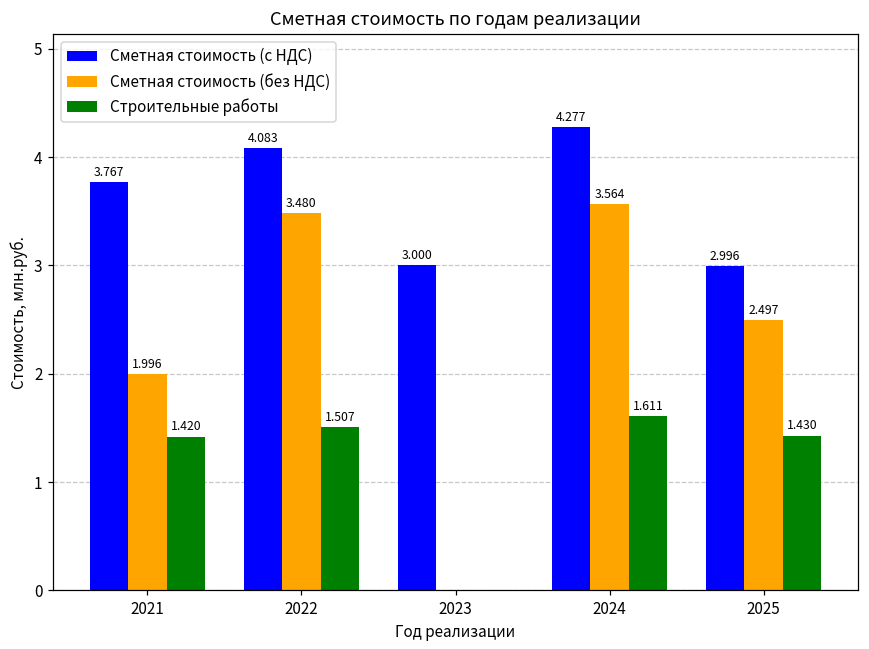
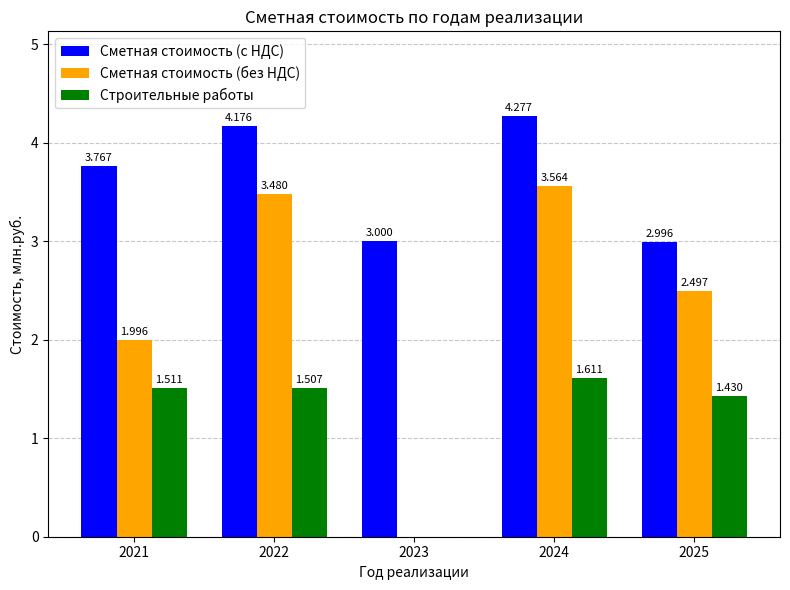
Строительные работы, 2021: 1.420 -> 1.511
Сметная стоимость (с НДС), 2022: 4.083 -> 4.176
